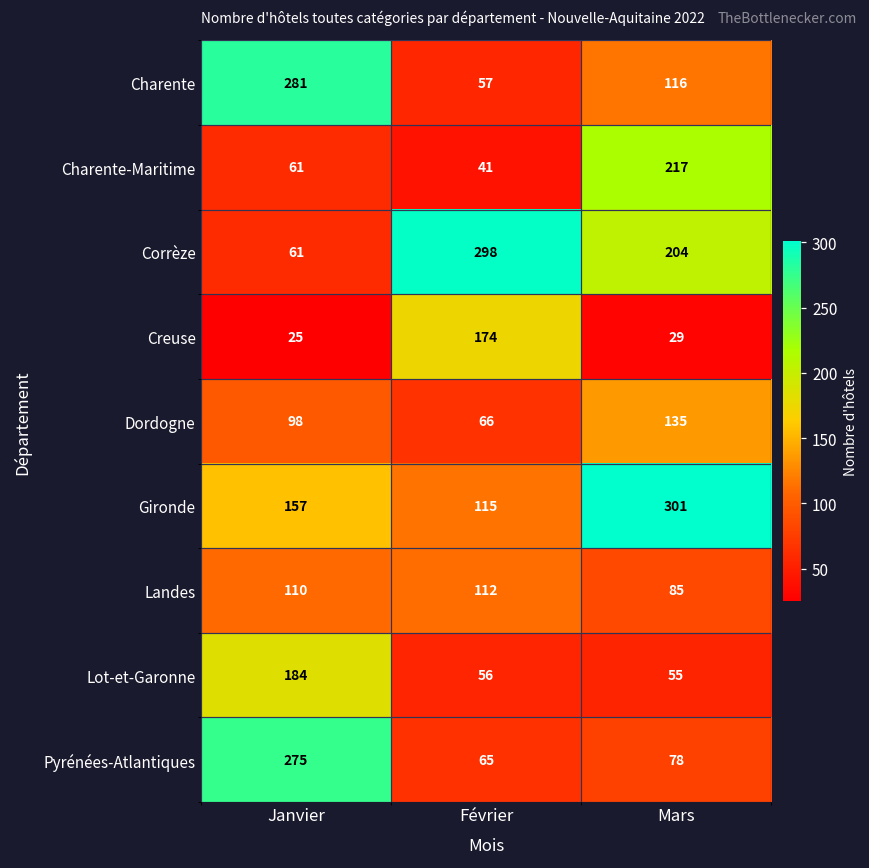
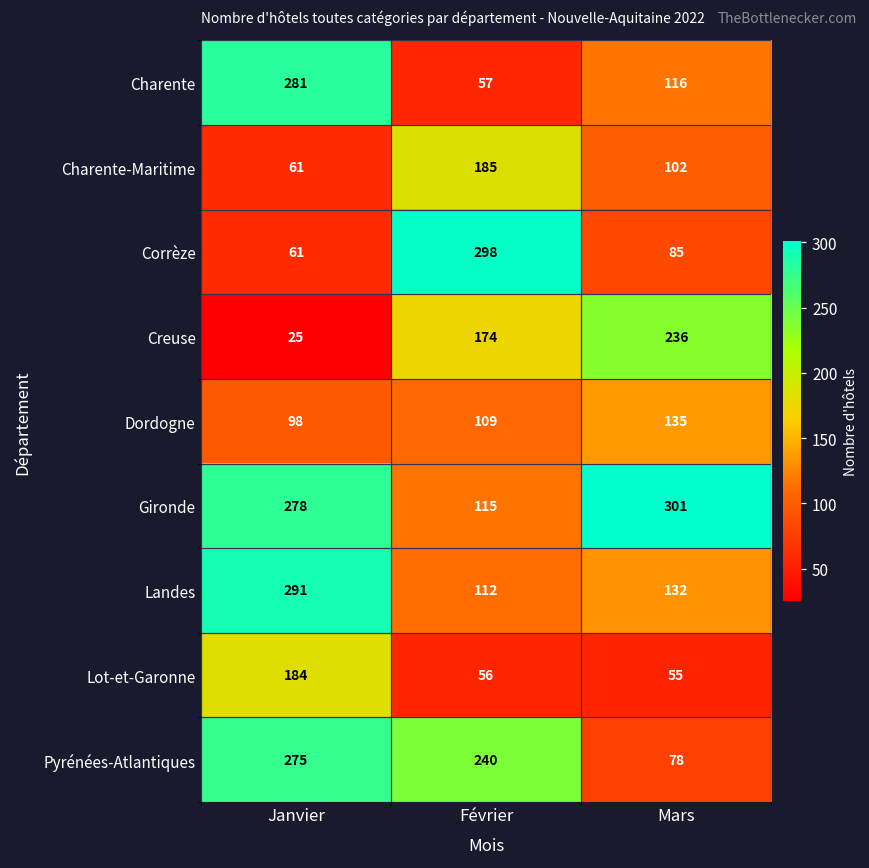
Charente-Maritime, Février: 41 -> 185
Charente-Maritime, Mars: 217 -> 102
Corrèze, Mars: 204 -> 85
Creuse, Mars: 29 -> 236
Dordogne, Février: 66 -> 109
Gironde, Janvier: 157 -> 278
Landes, Janvier: 110 -> 291
Landes, Mars: 85 -> 132
Pyrénées-Atlantiques, Février: 65 -> 240
